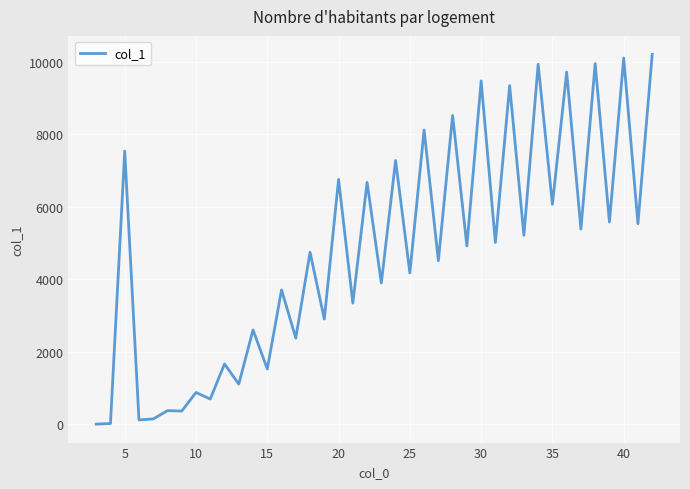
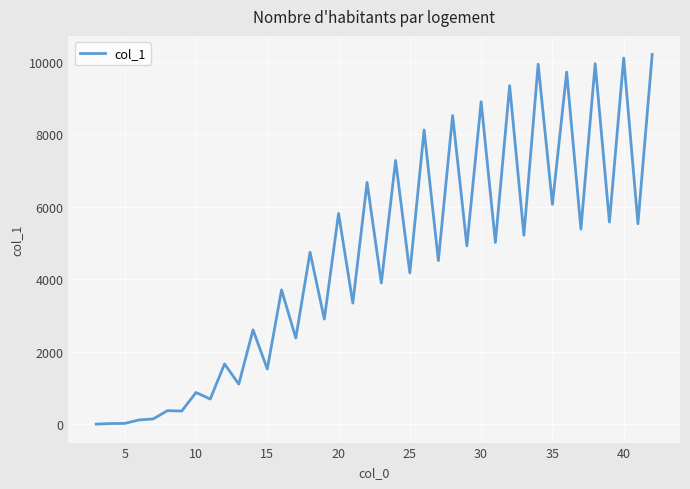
5: 7500 -> 0
20: 6800 -> 5800
30: 9500 -> 8900
